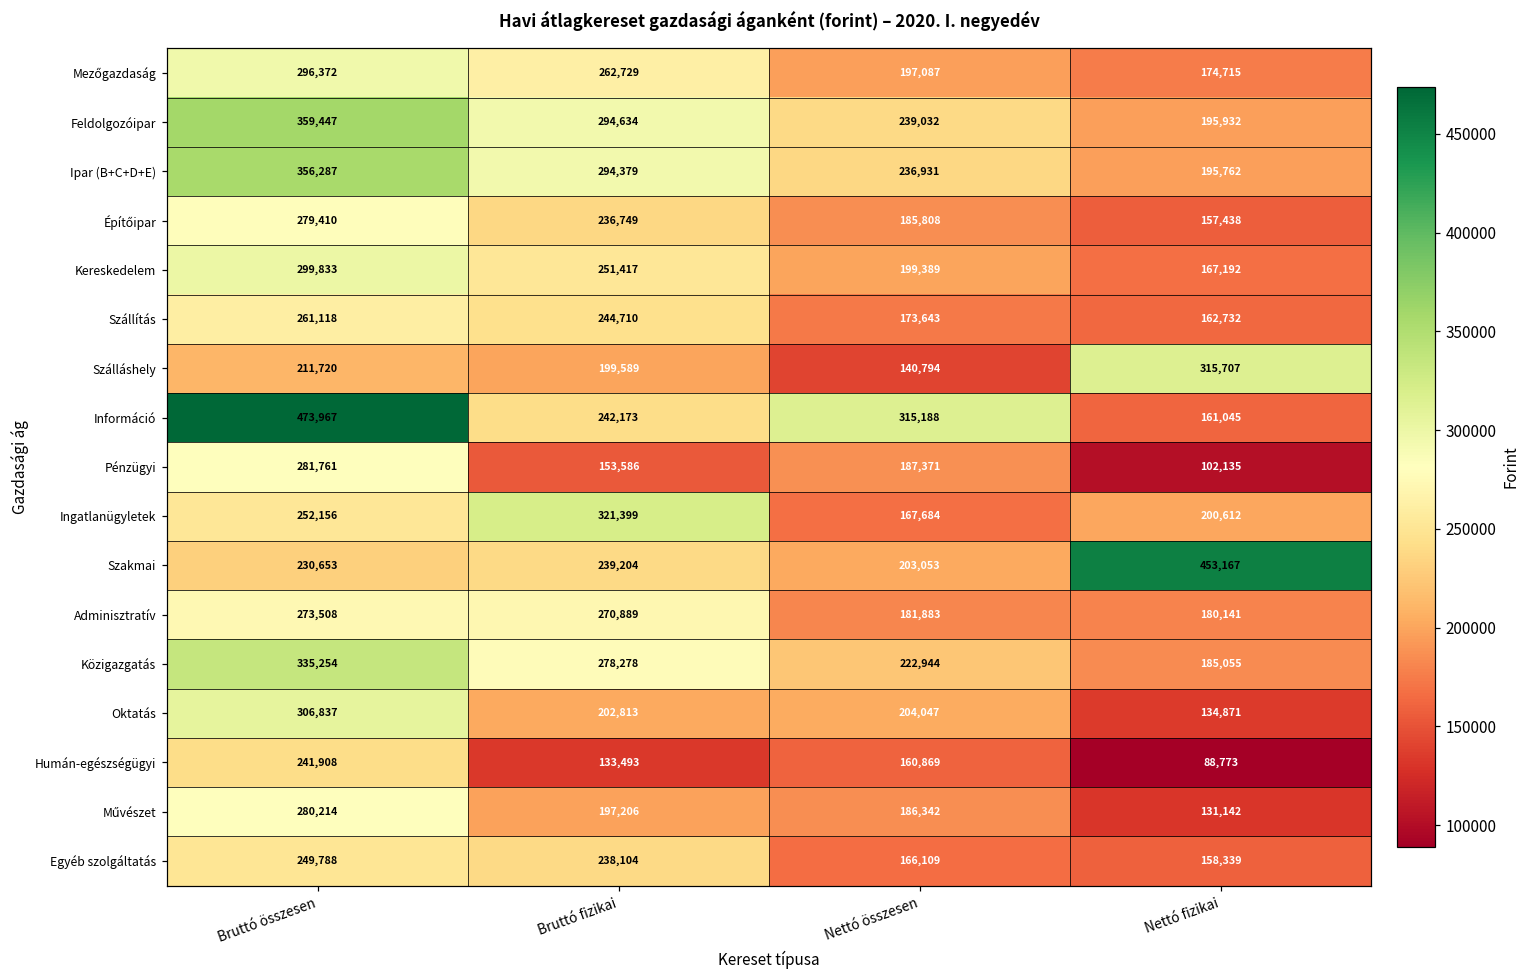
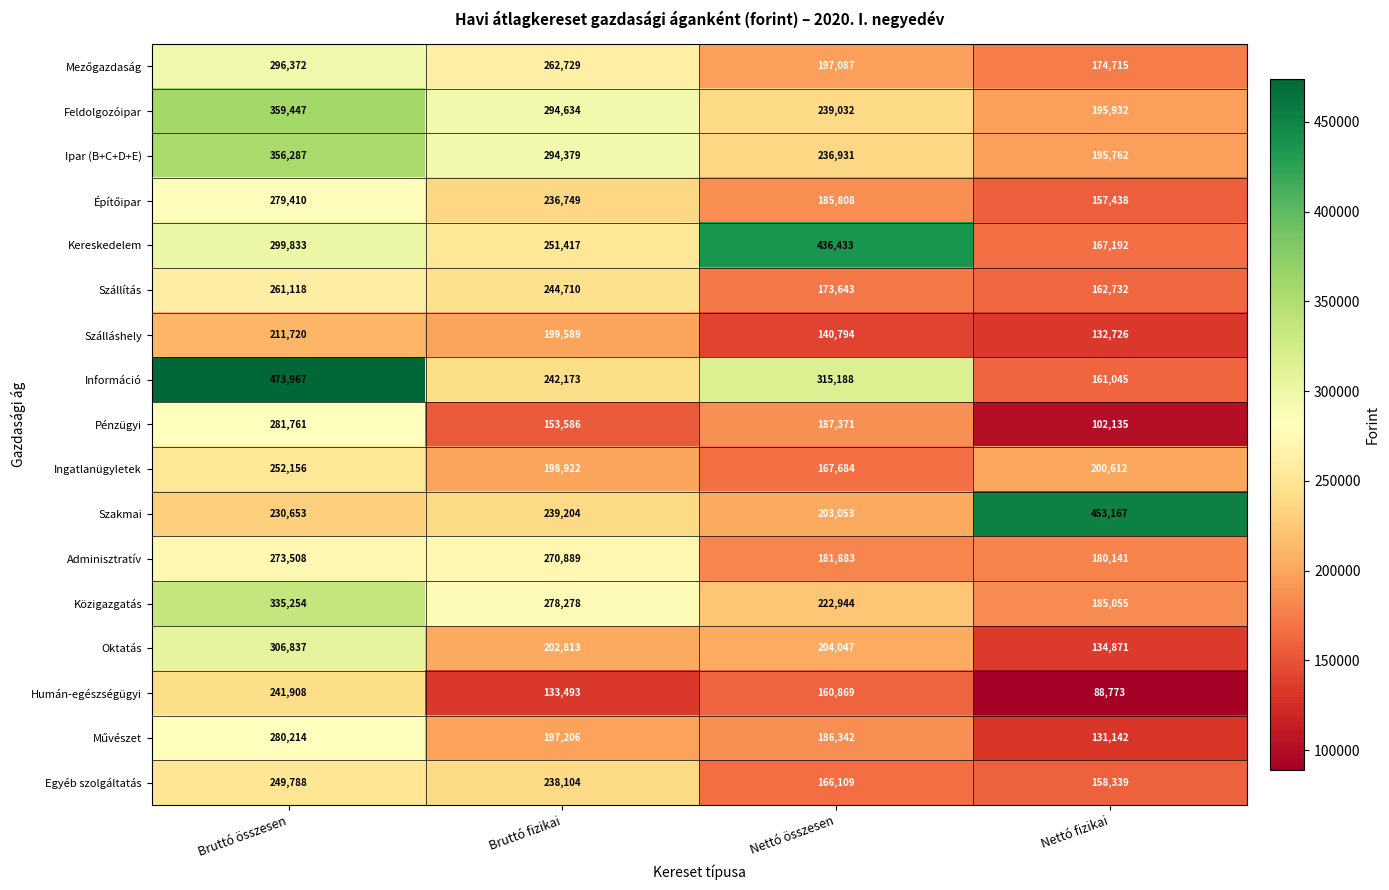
Kereskedelem, Nettó összesen: 199,389 -> 436,433
Szálláshely, Nettó fizikai: 315,707 -> 132,726
Ingatlanügyletek, Bruttó fizikai: 321,399 -> 198,922
